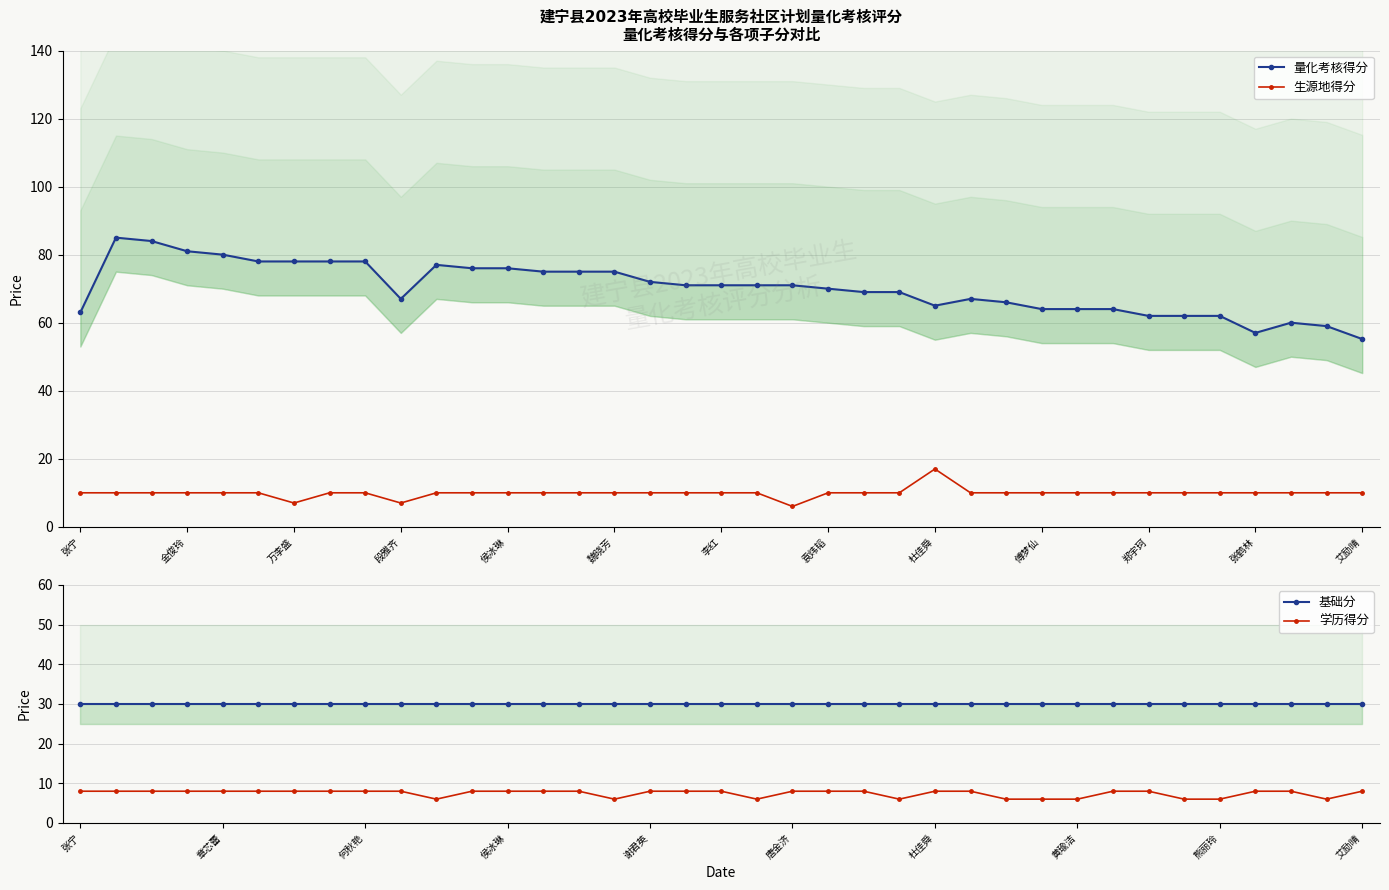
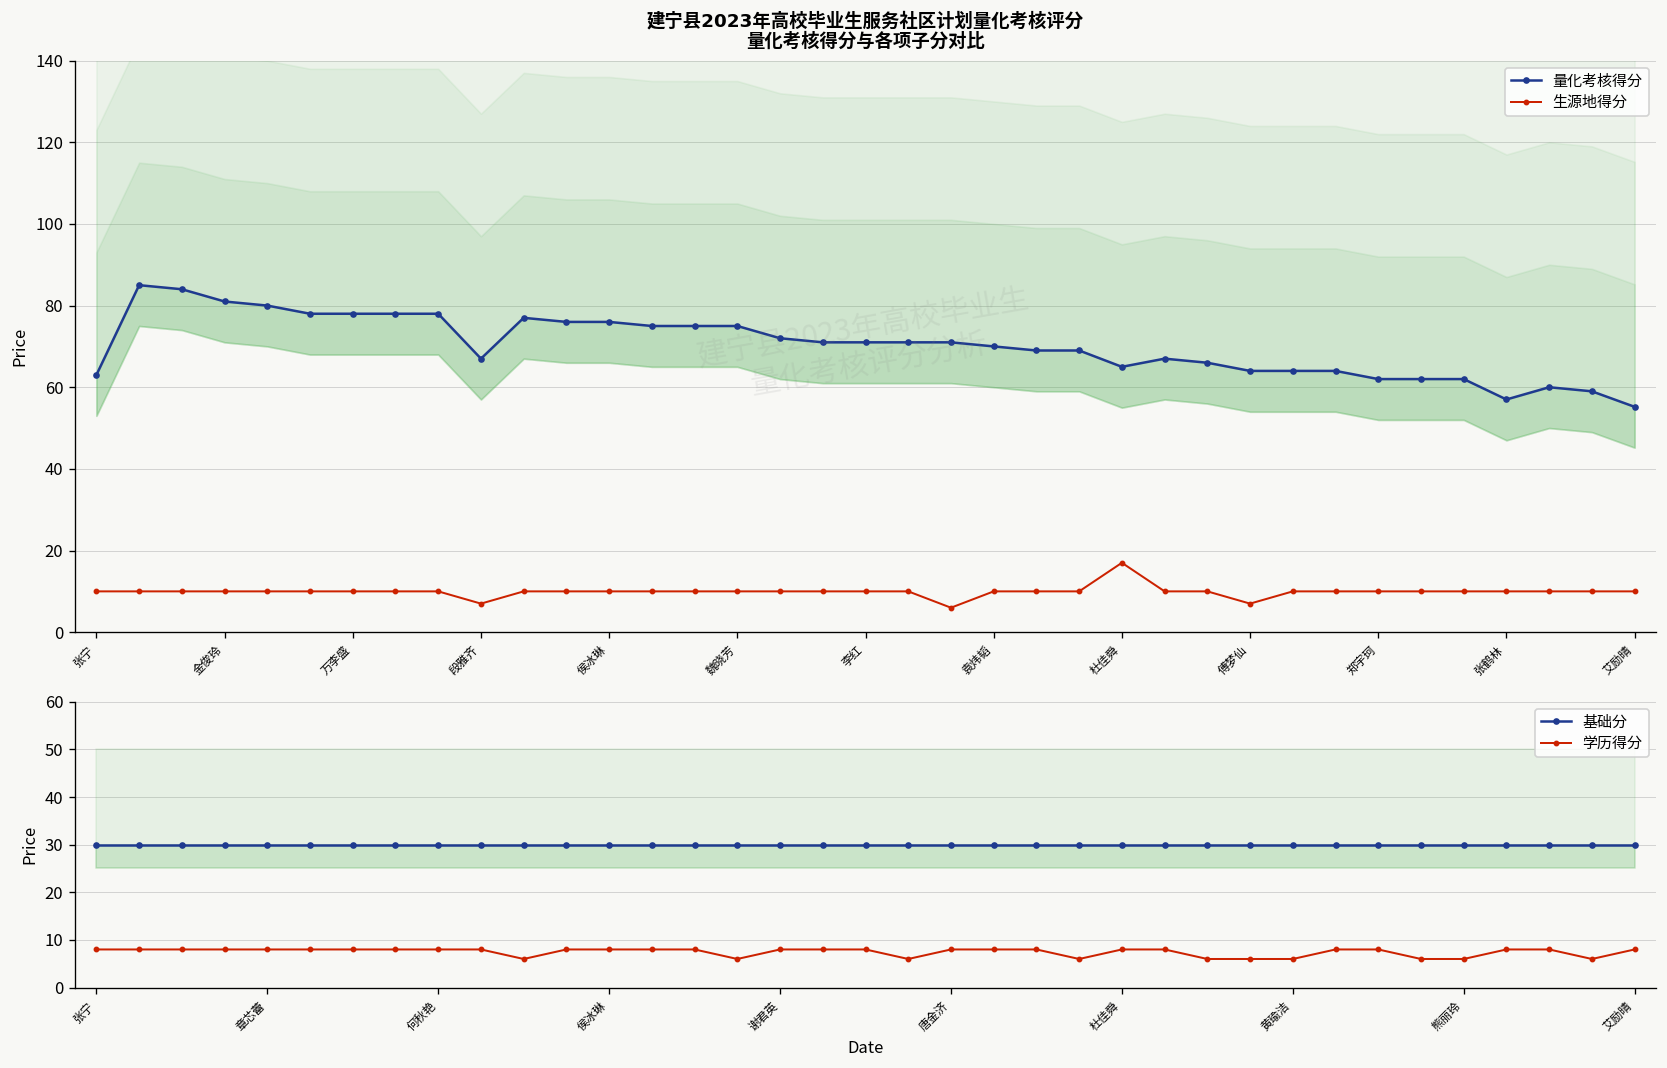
建宁县2023年高校毕业生服务社区计划量化考核评分 量化考核得分与各项子分对比, 生源地得分, 万李盛: 7 -> 10
建宁县2023年高校毕业生服务社区计划量化考核评分 量化考核得分与各项子分对比, 生源地得分, 傅梦仙: 10 -> 7
